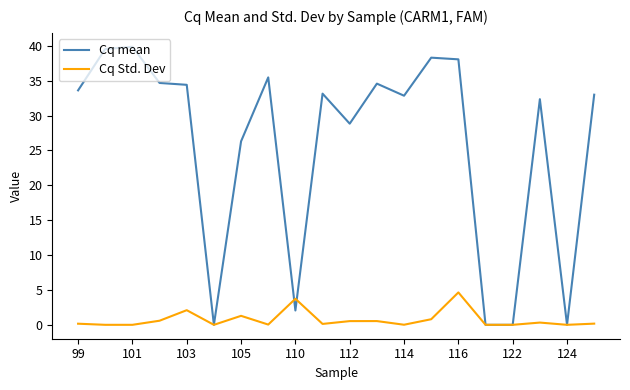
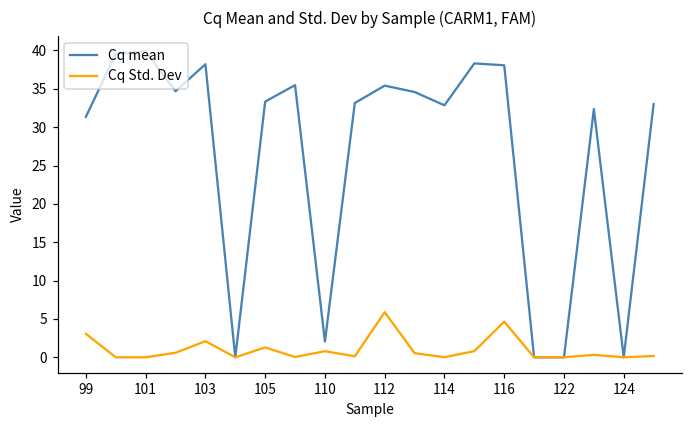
Cq mean, 99: 34 -> 31
Cq Std. Dev, 99: 0 -> 3
Cq mean, 103: 34 -> 38
Cq mean, 105: 26 -> 33
Cq Std. Dev, 110: 4 -> 1
Cq mean, 112: 29 -> 35
Cq Std. Dev, 112: 1 -> 6
